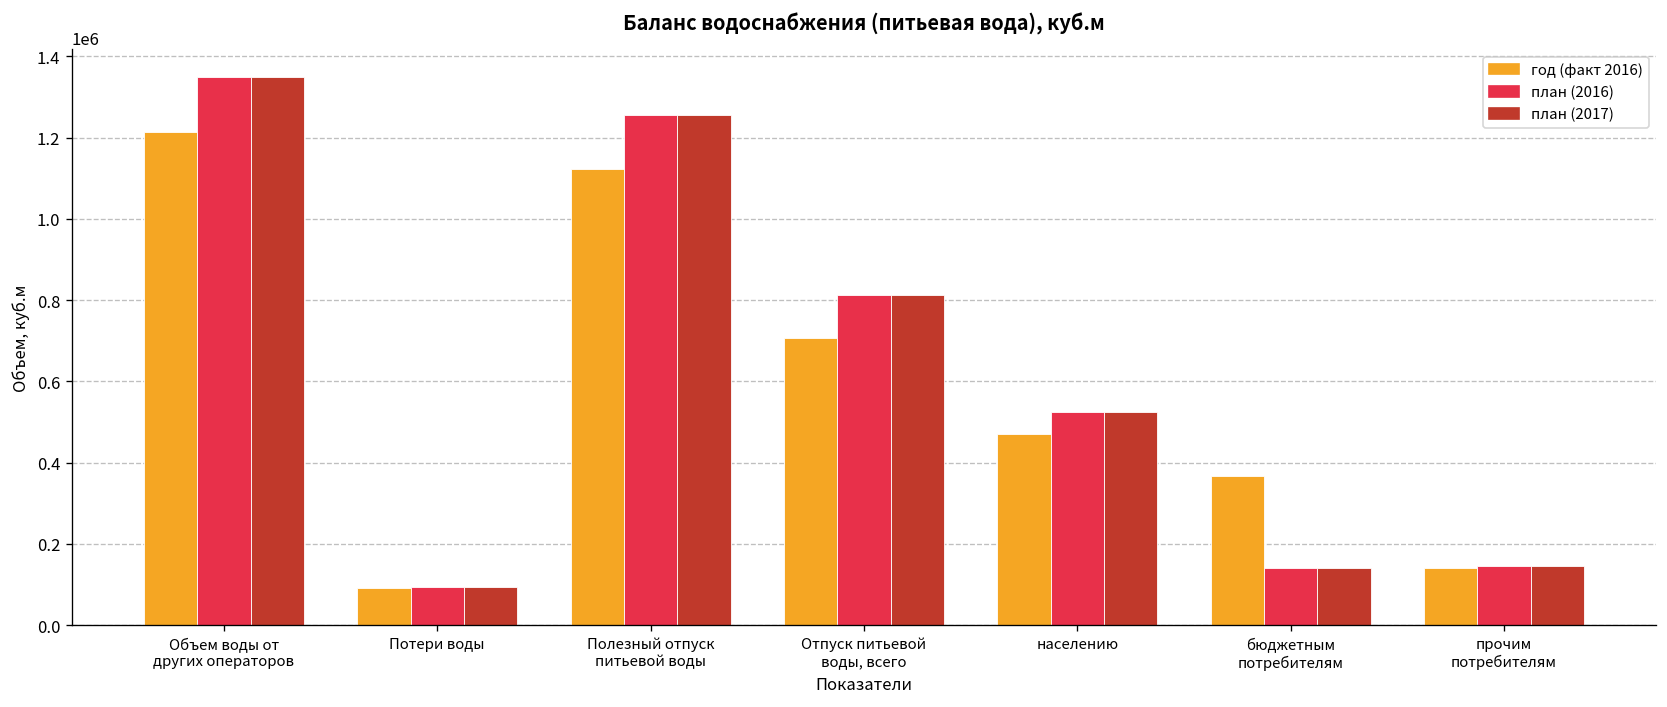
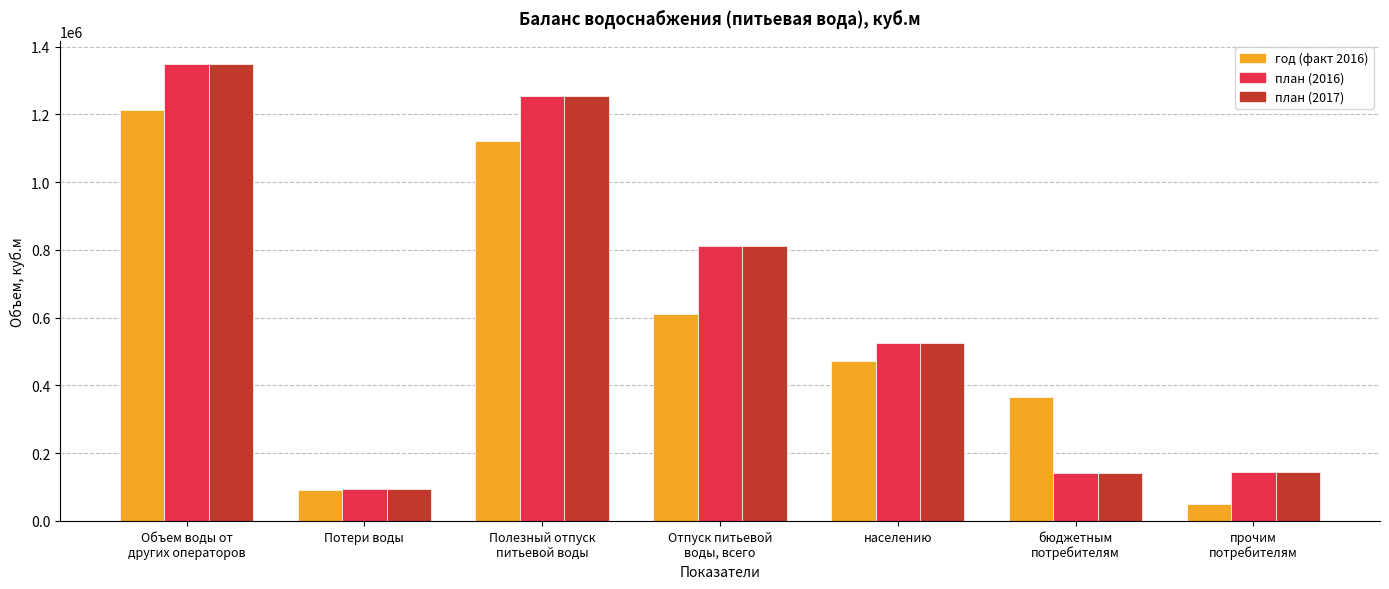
год (факт 2016), Отпуск питьевой воды, всего: 710000 -> 610000
год (факт 2016), прочим потребителям: 140000 -> 50000
